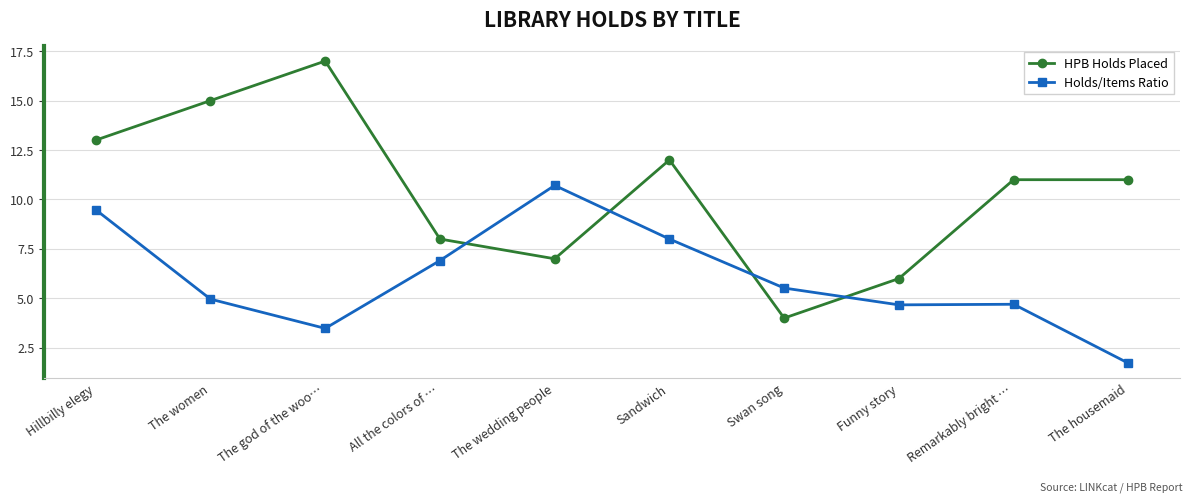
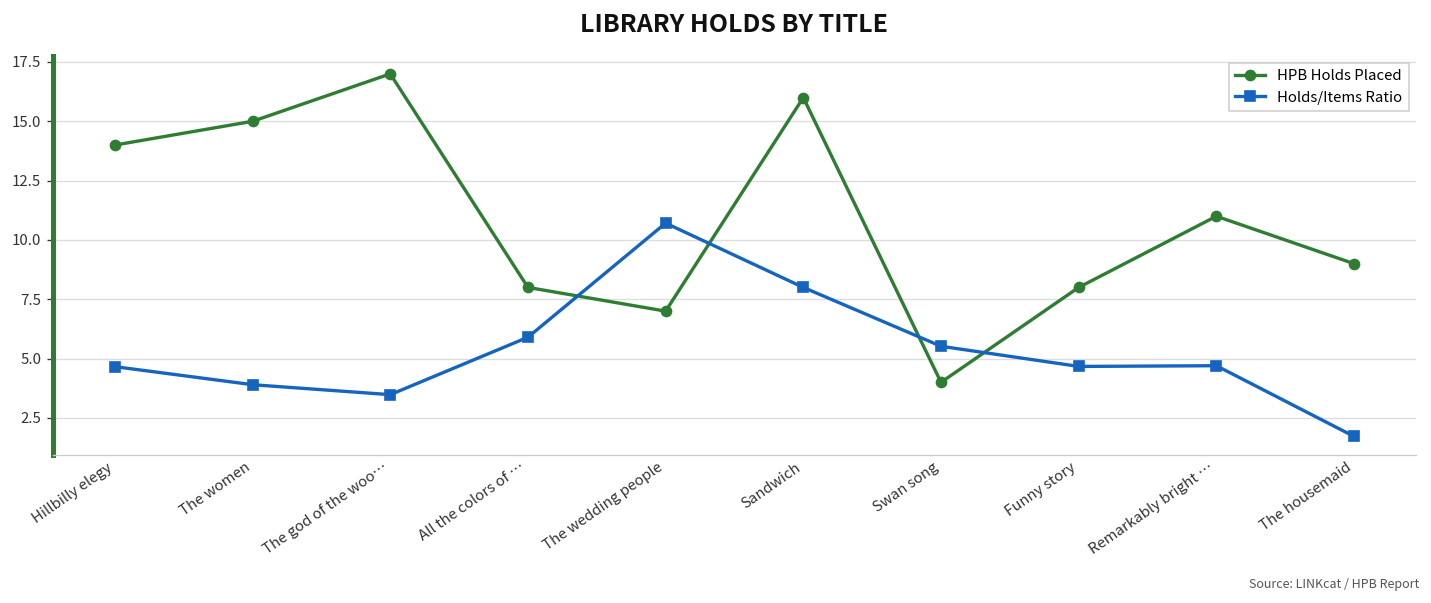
HPB Holds Placed, Hillbilly elegy: 13 -> 14
Holds/Items Ratio, Hillbilly elegy: 9.5 -> 4.7
Holds/Items Ratio, The women: 5.0 -> 3.9
Holds/Items Ratio, All the colors of …: 6.9 -> 5.9
HPB Holds Placed, Sandwich: 12 -> 16
HPB Holds Placed, Funny story: 6 -> 8
HPB Holds Placed, The housemaid: 11 -> 9
